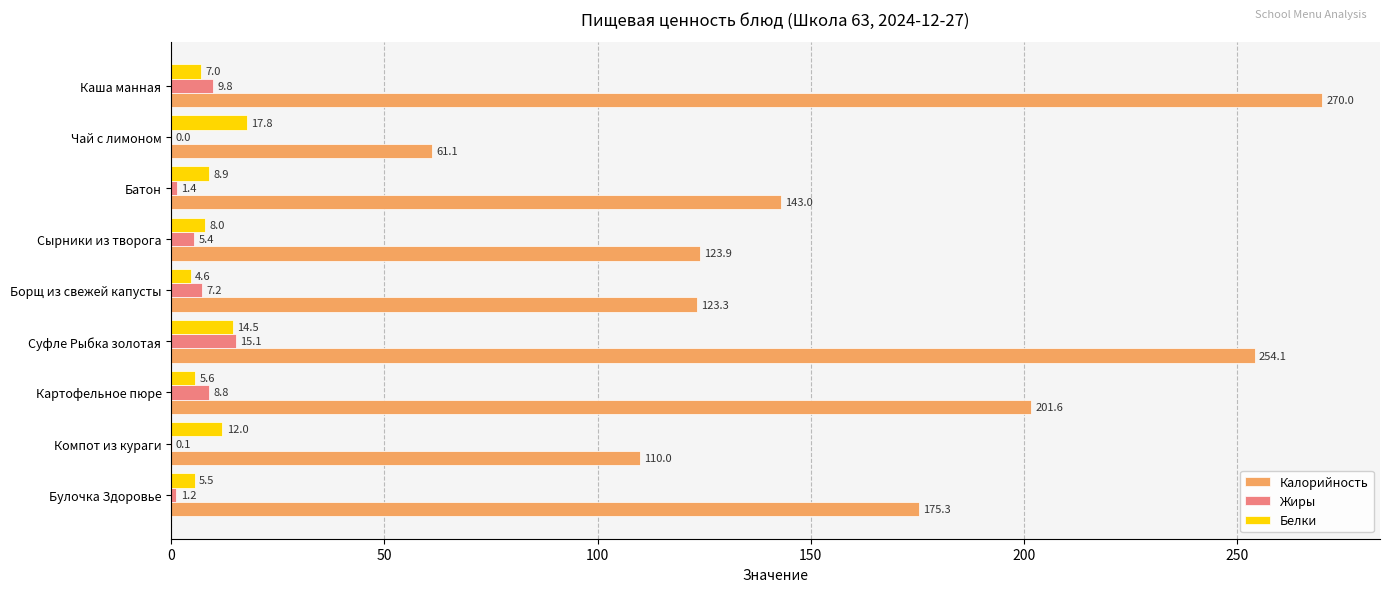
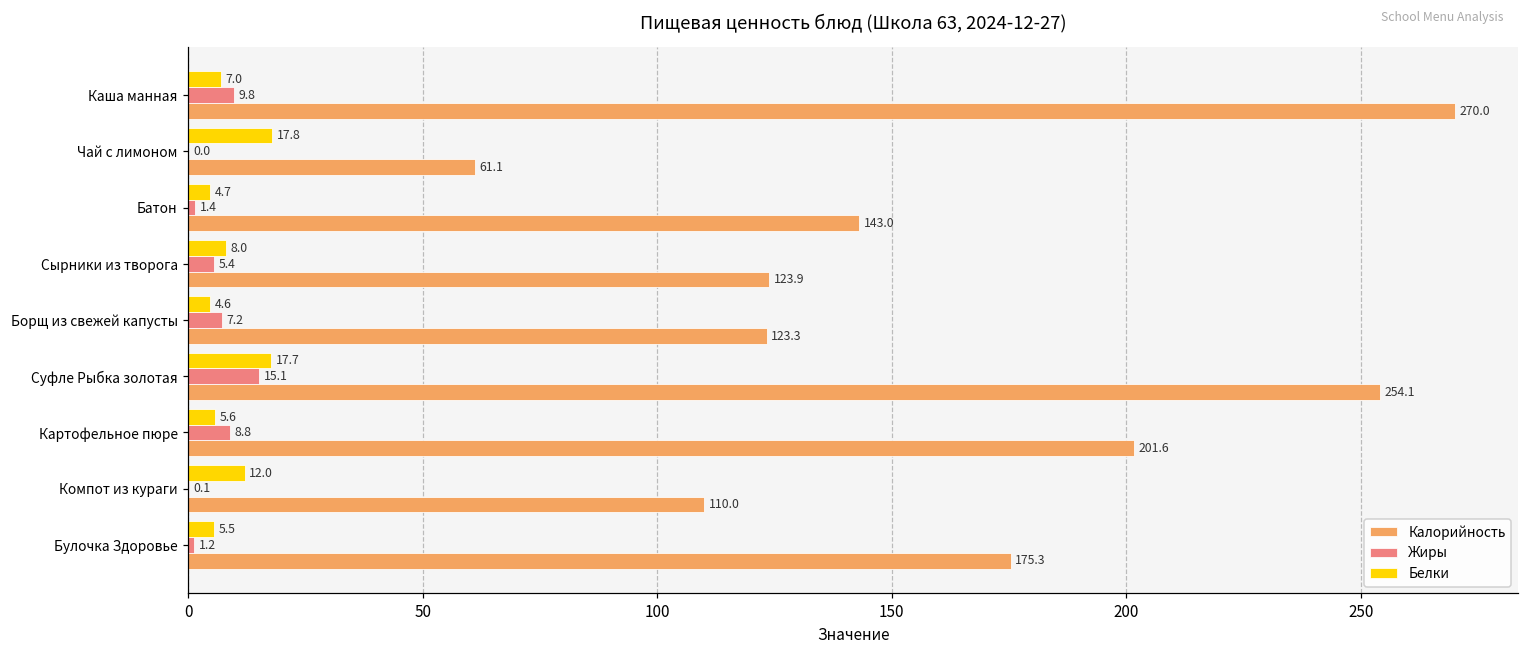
Белки, Батон: 8.9 -> 4.7
Белки, Суфле Рыбка золотая: 14.5 -> 17.7
